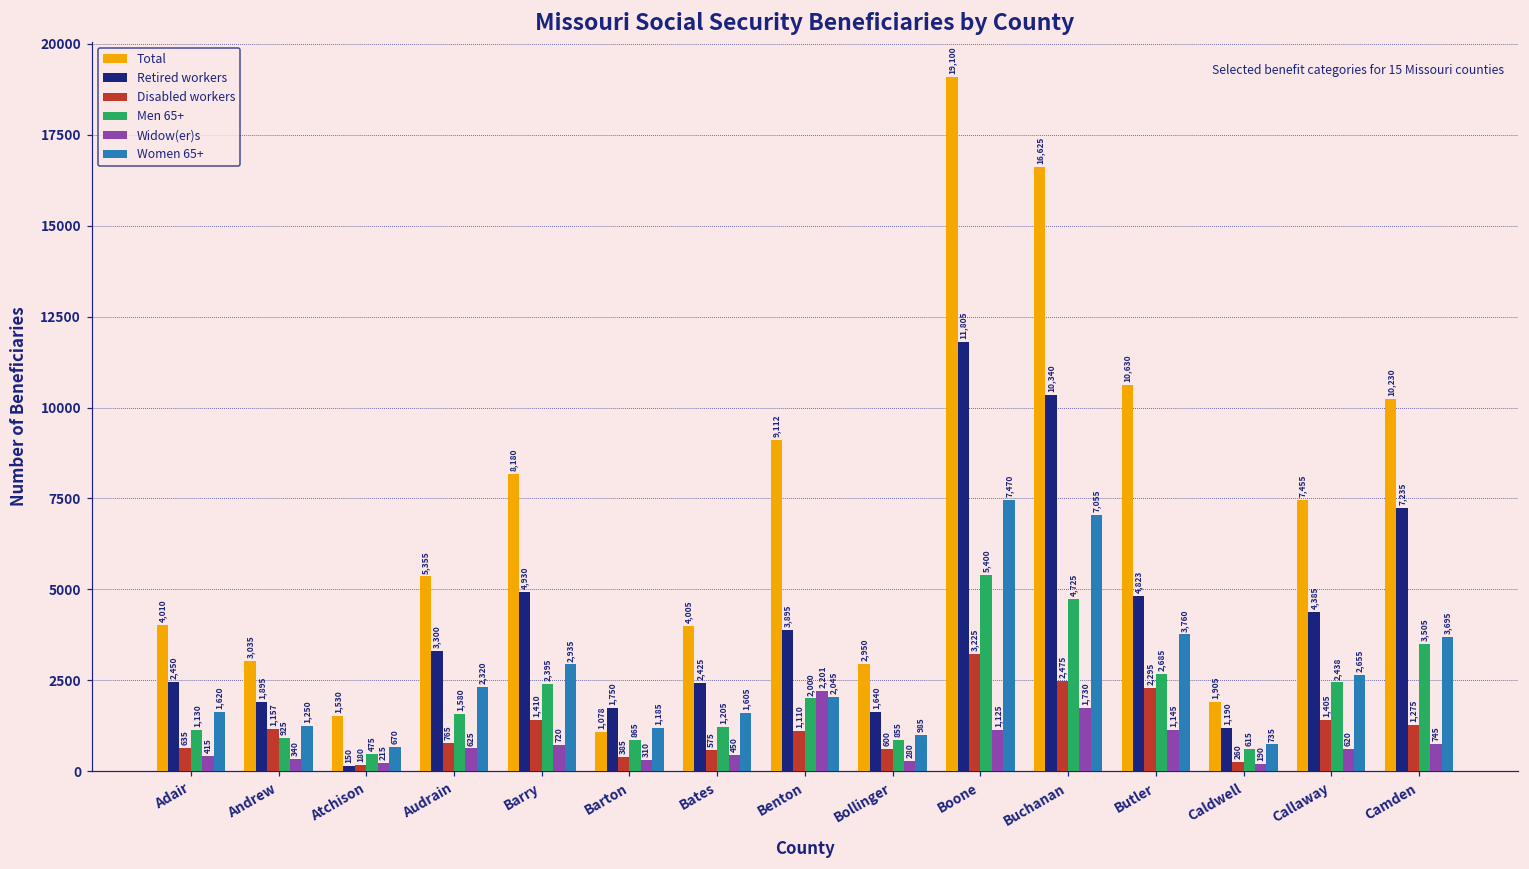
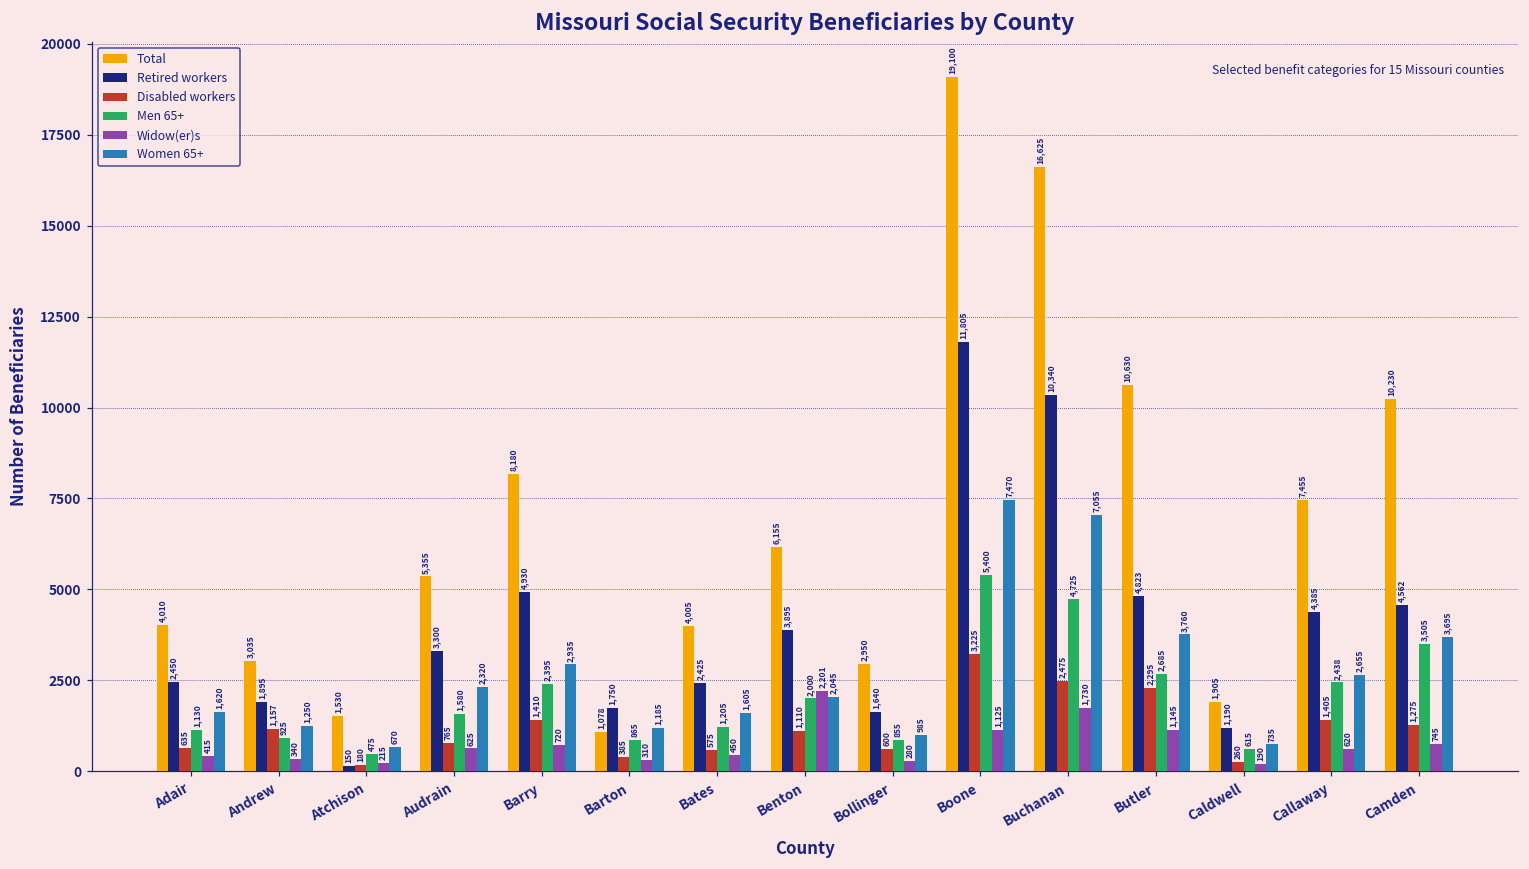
Total, Benton: 9,112 -> 6,155
Retired workers, Camden: 7,235 -> 4,562
